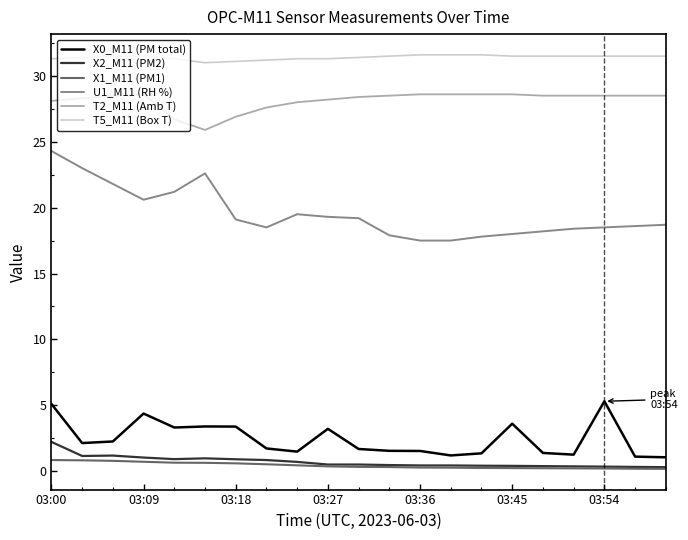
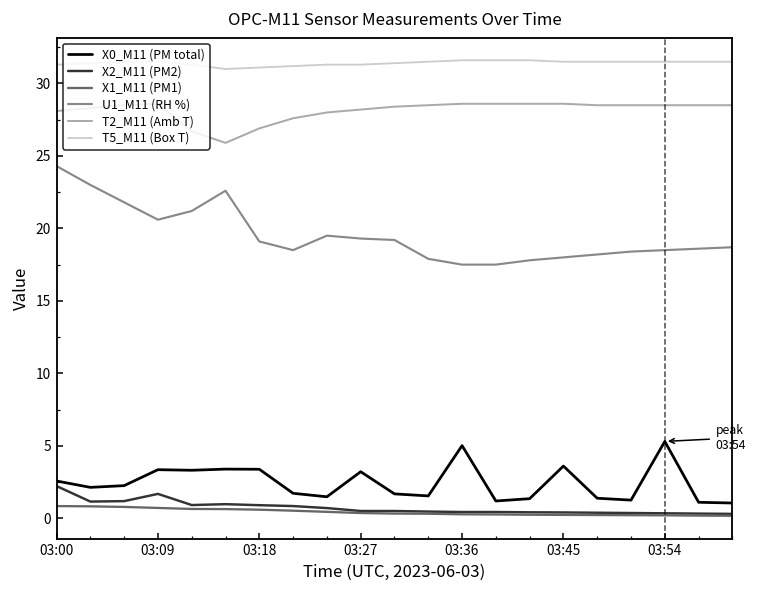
X0_M11 (PM total), 03:00: 5.1 -> 2.6
X0_M11 (PM total), 03:09: 4.4 -> 3.4
X2_M11 (PM2), 03:09: 1.0 -> 1.7
X0_M11 (PM total), 03:36: 1.5 -> 5.0
